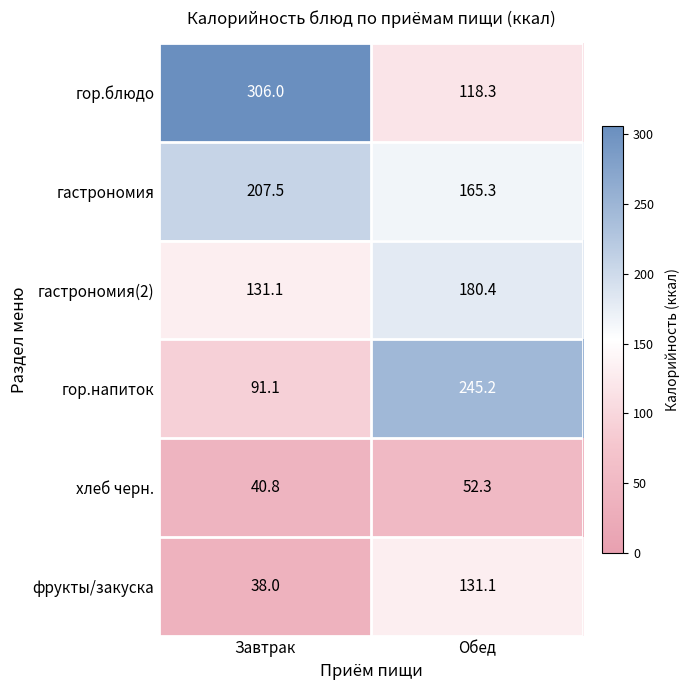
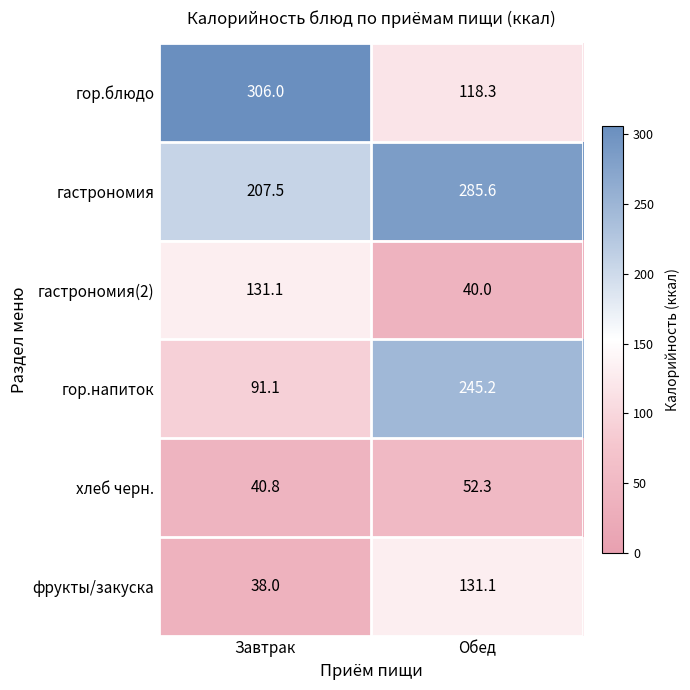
гастрономия, Обед: 165.3 -> 285.6
гастрономия(2), Обед: 180.4 -> 40.0
